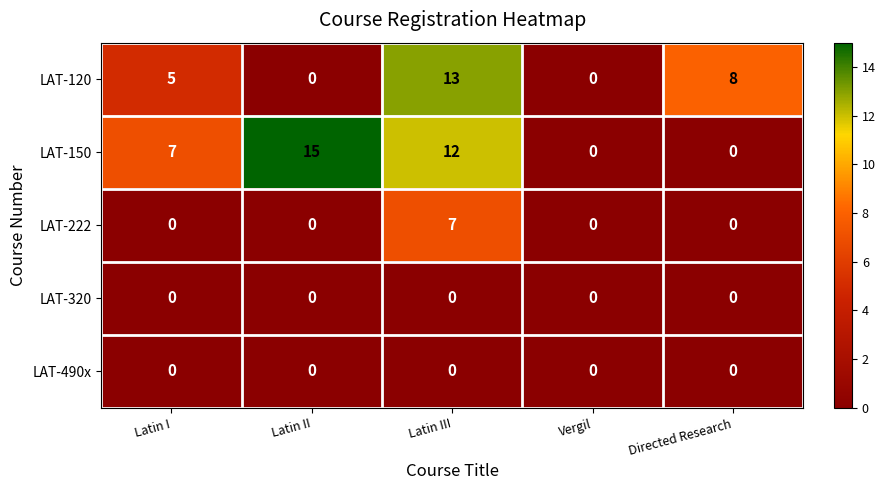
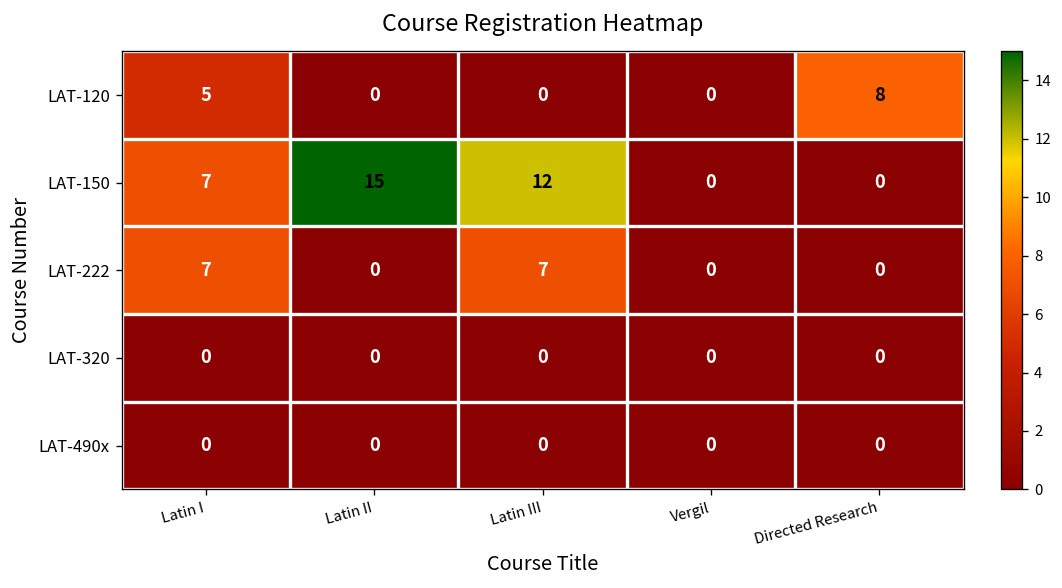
LAT-120, Latin III: 13 -> 0
LAT-222, Latin I: 0 -> 7
